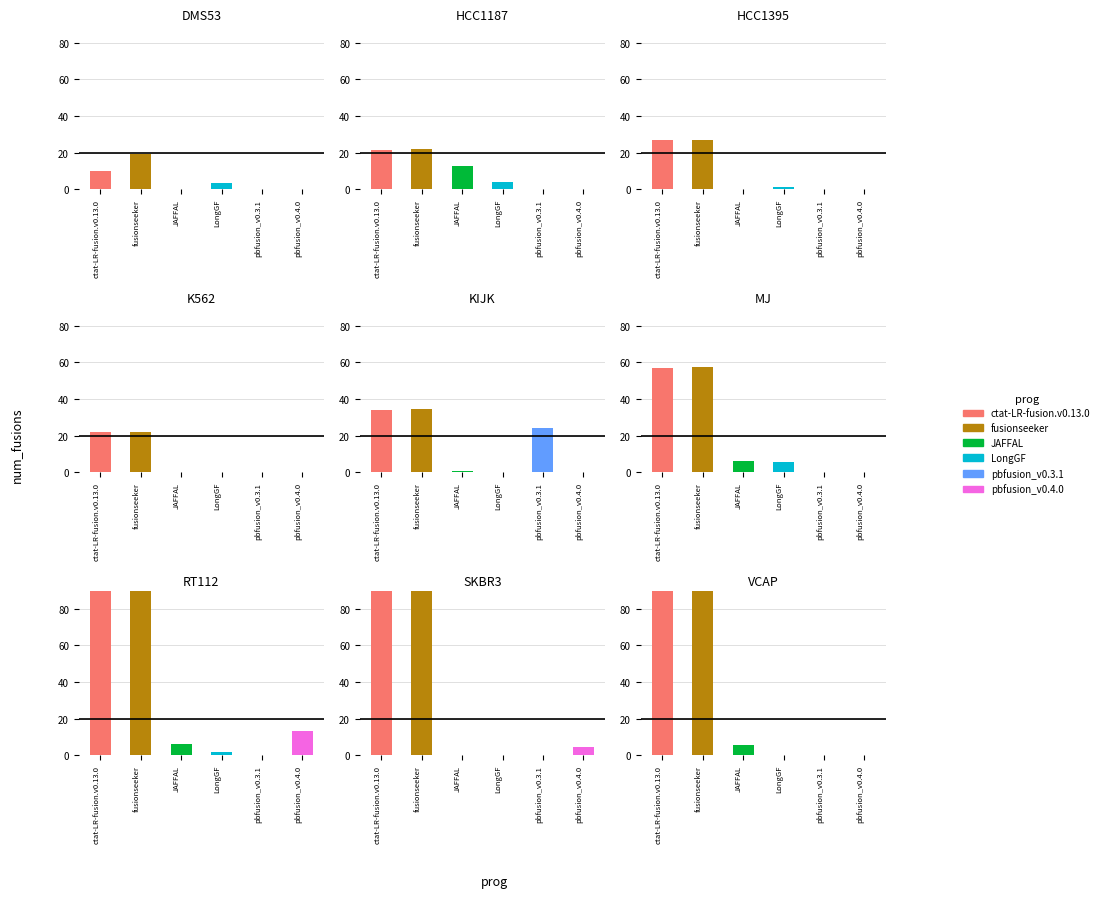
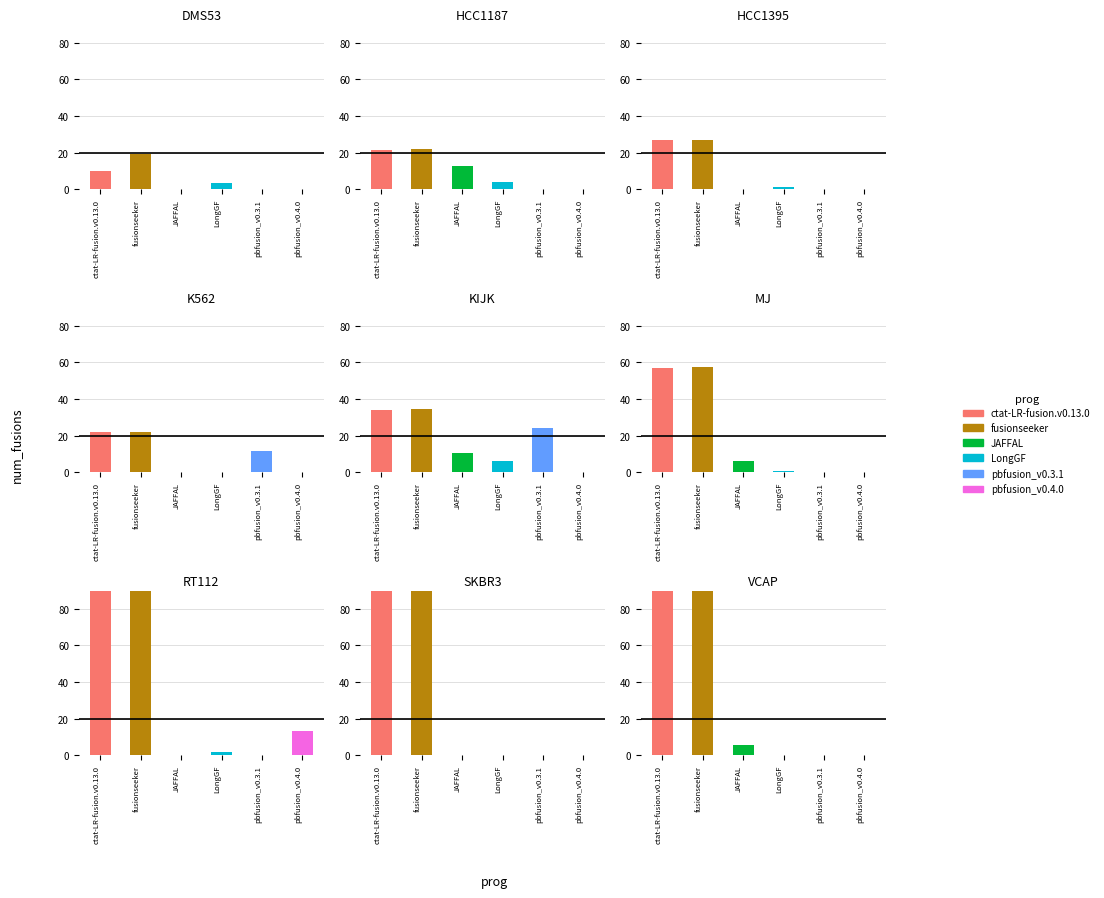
K562, pbfusion_v0.3.1: 0 -> 12
KIJK, JAFFAL: 0 -> 11
KIJK, LongGF: 0 -> 6
MJ, LongGF: 5 -> 1
RT112, JAFFAL: 6 -> 0
SKBR3, pbfusion_v0.4.0: 5 -> 0
